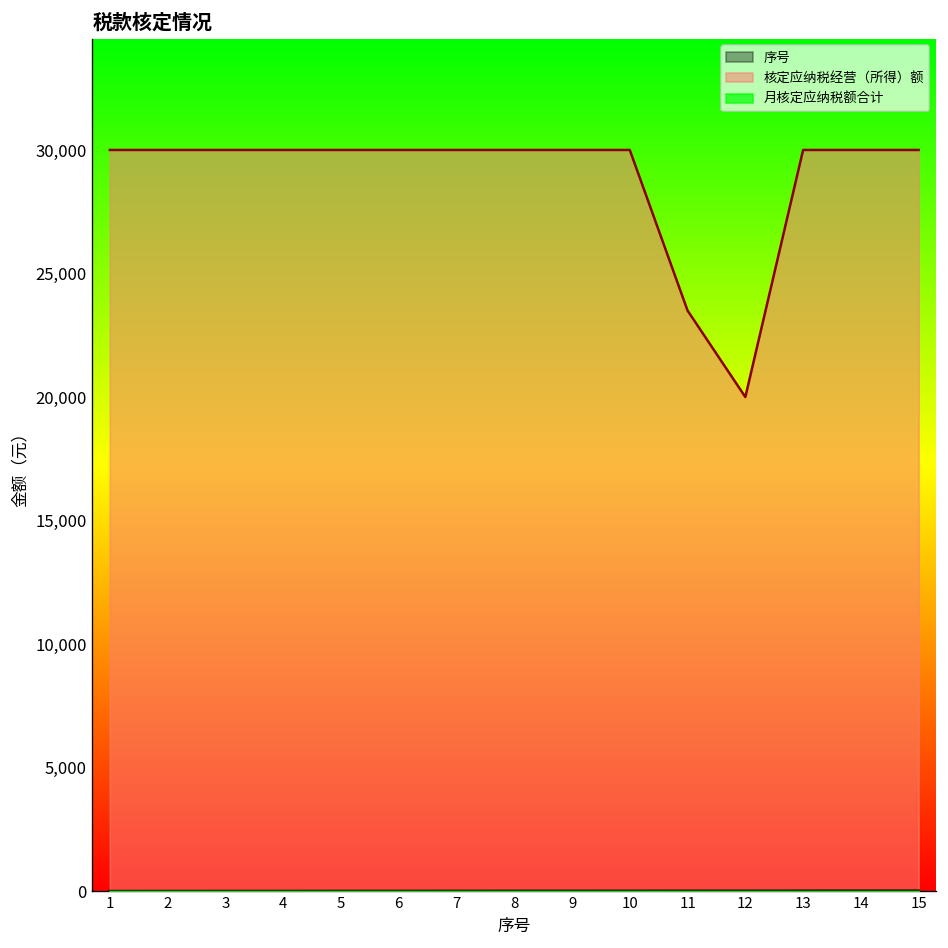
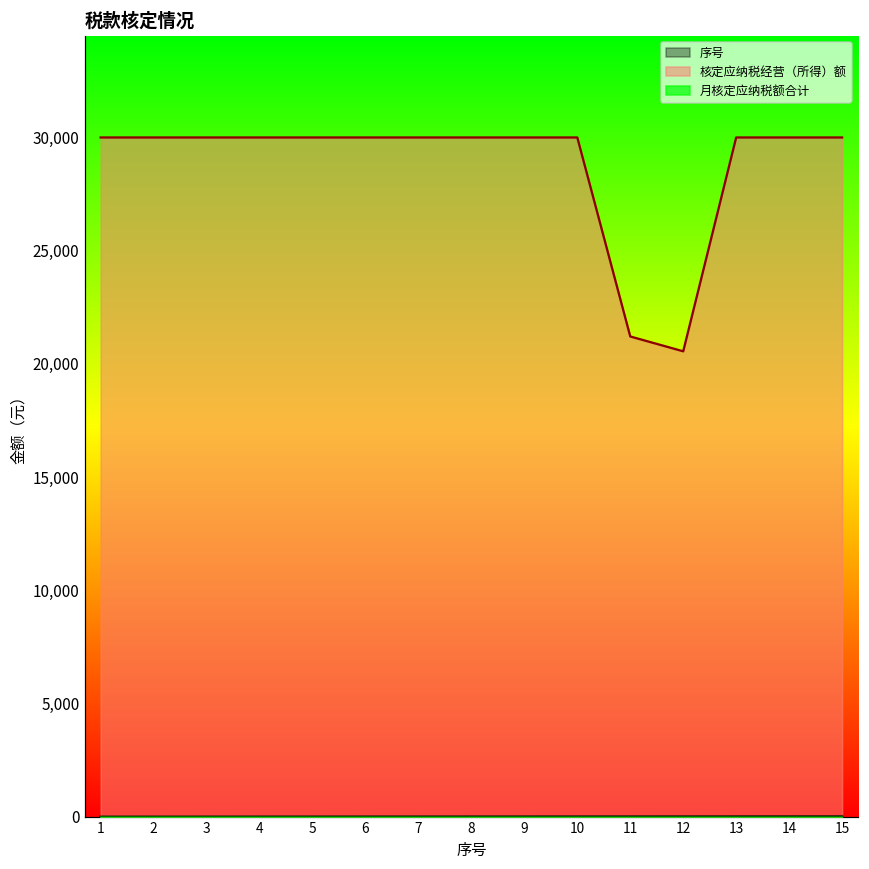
核定应纳税经营（所得）额, 11: 23,500 -> 21,200
核定应纳税经营（所得）额, 12: 20,000 -> 20,600
